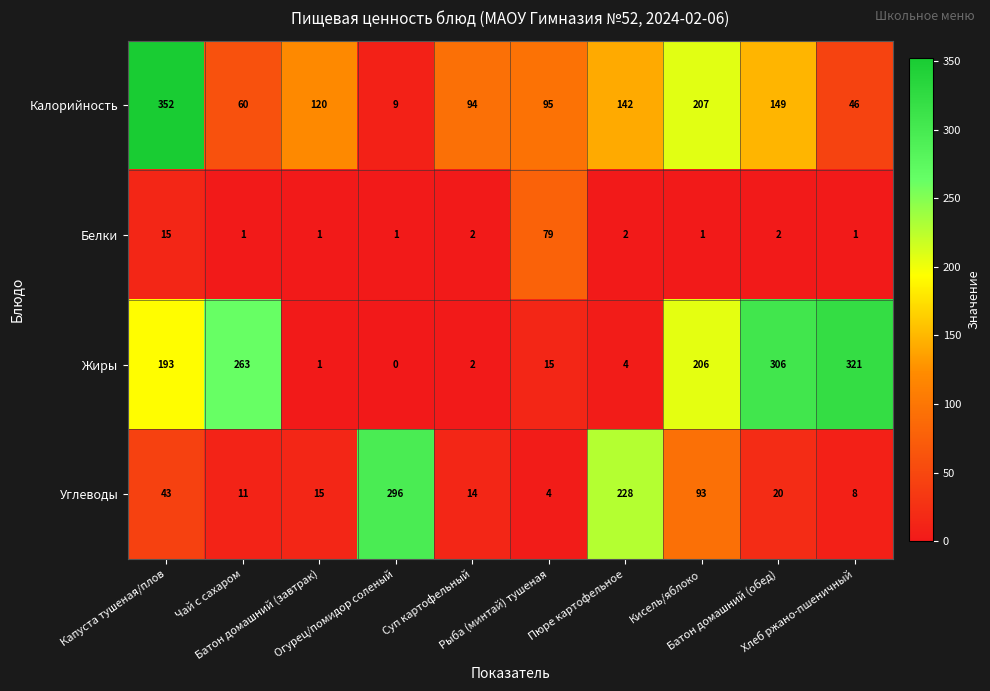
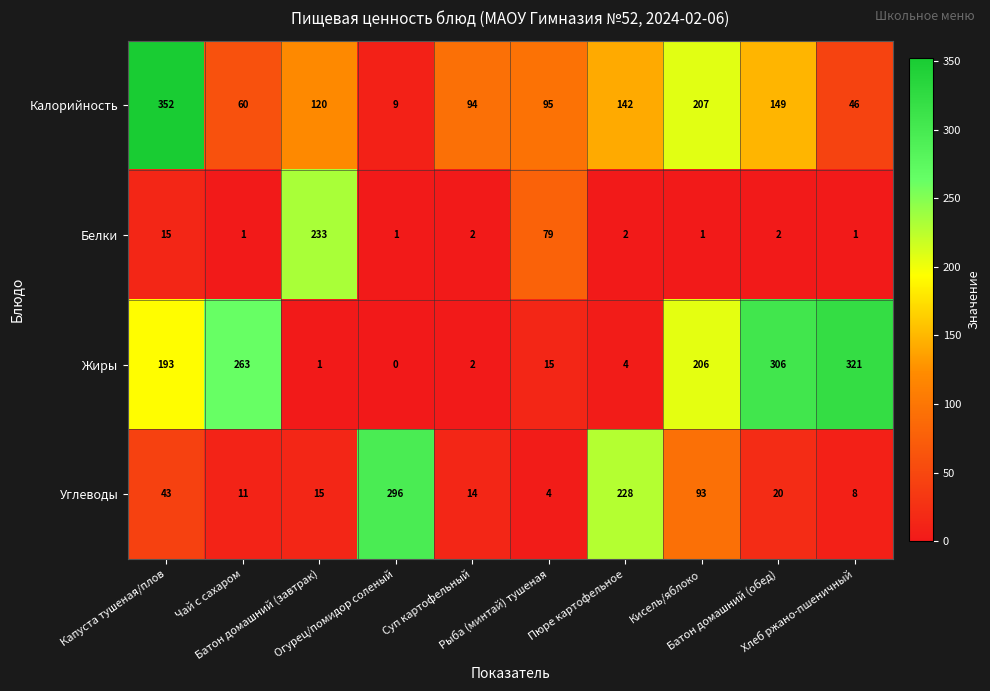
Белки, Батон домашний (завтрак): 1 -> 233
